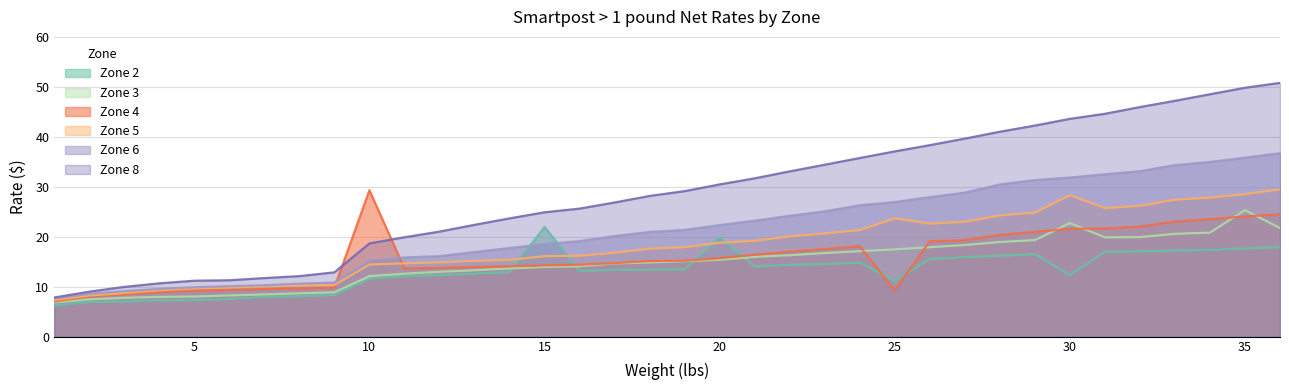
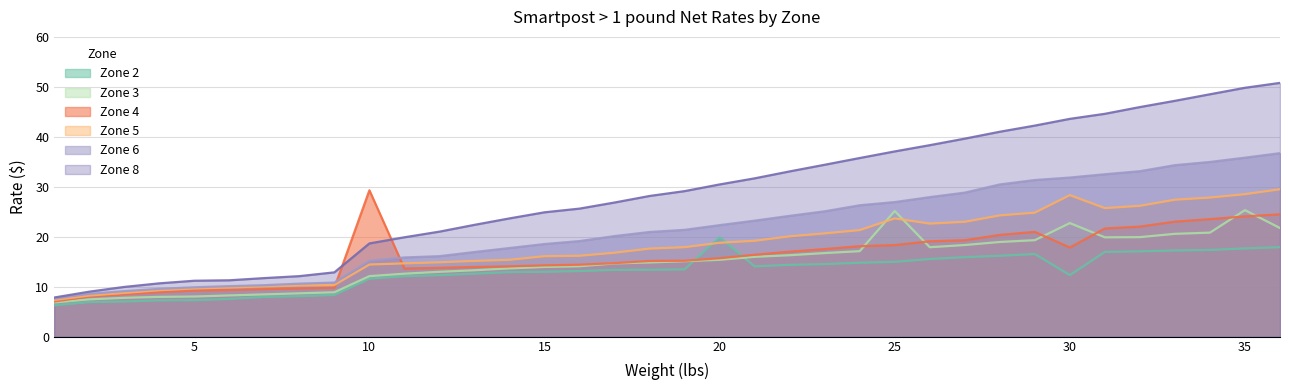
Zone 2, 15: 22 -> 13
Zone 2, 25: 11 -> 15
Zone 3, 25: 17 -> 25
Zone 4, 25: 9 -> 18
Zone 4, 30: 22 -> 18
